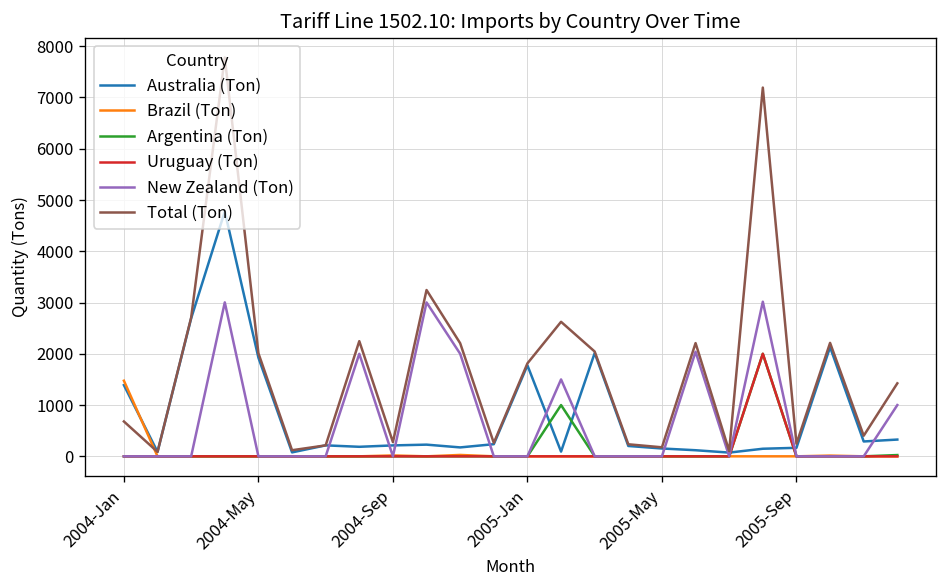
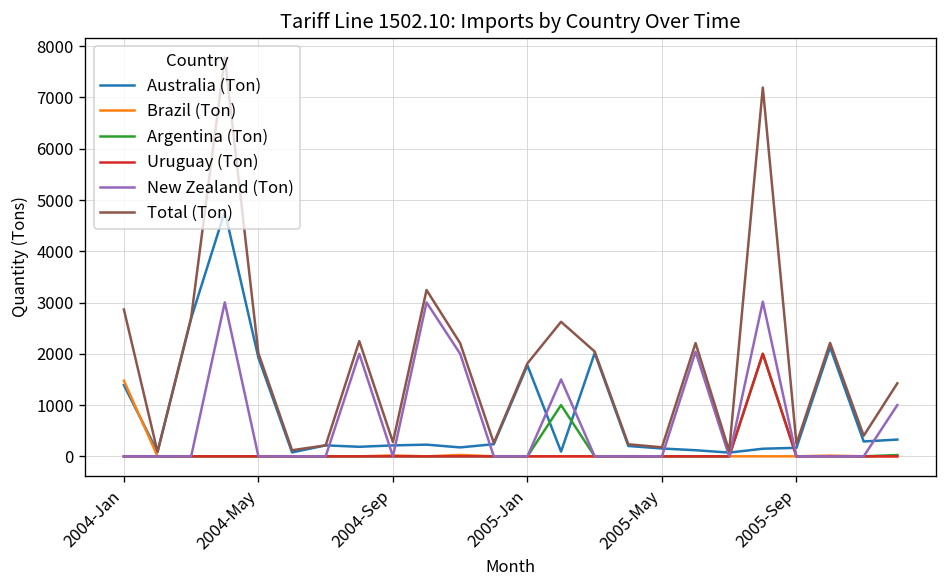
Total (Ton), 2004-Jan: 700 -> 2900
